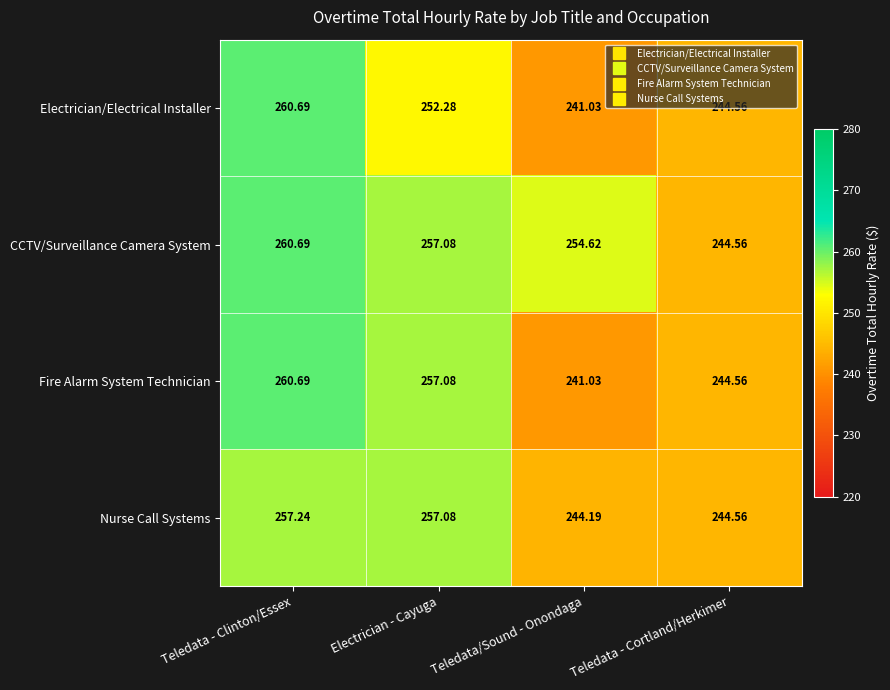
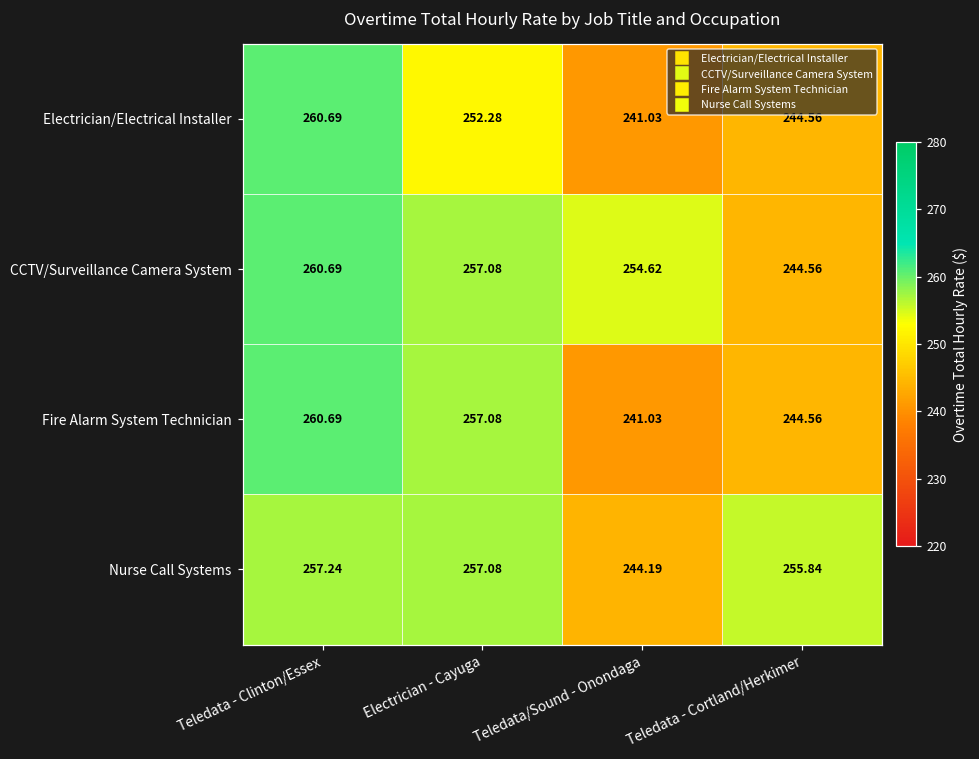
Nurse Call Systems, Teledata - Cortland/Herkimer: 244.56 -> 255.84
